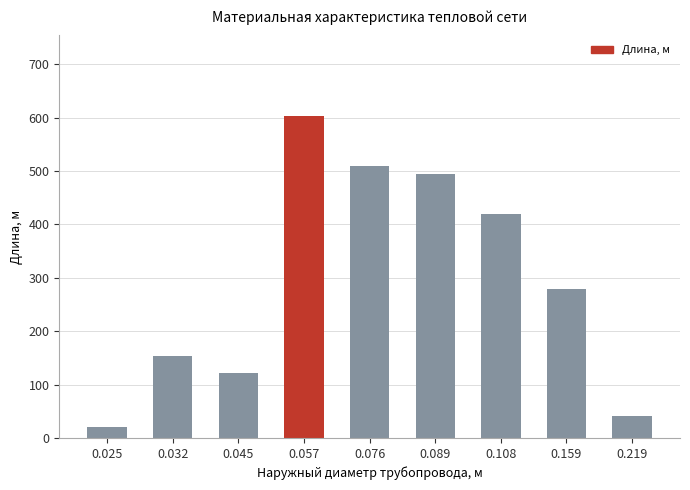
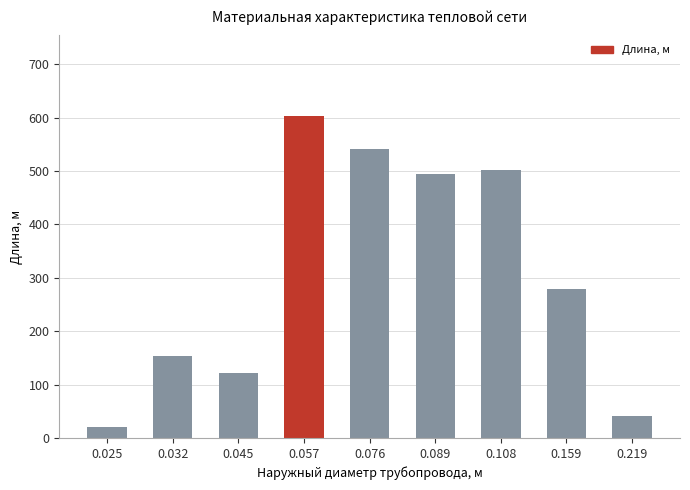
0.076: 510 -> 540
0.108: 420 -> 500
